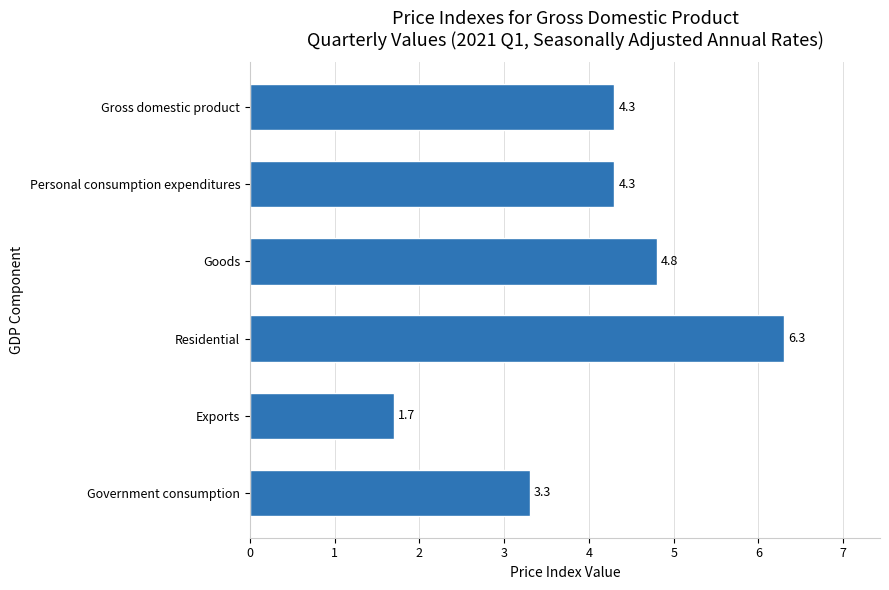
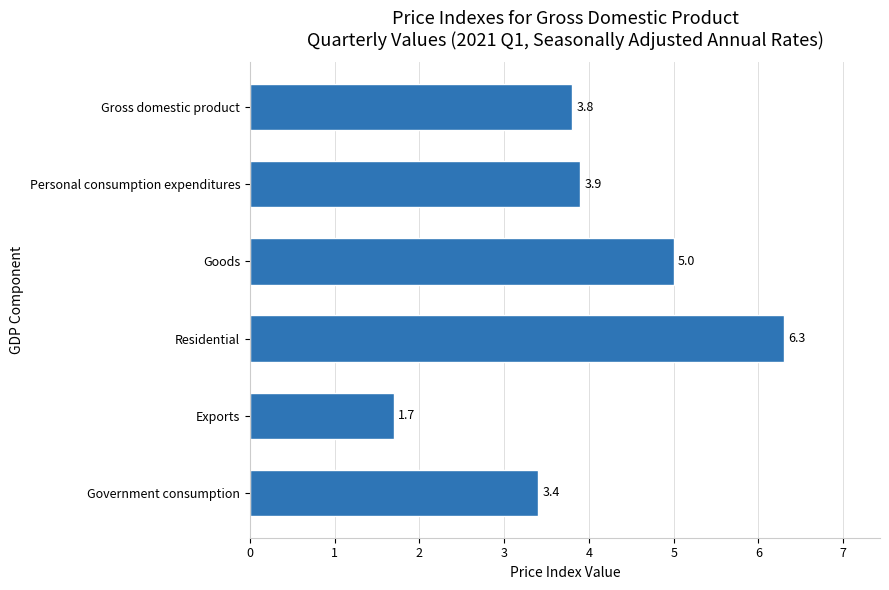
Gross domestic product: 4.3 -> 3.8
Personal consumption expenditures: 4.3 -> 3.9
Goods: 4.8 -> 5.0
Government consumption: 3.3 -> 3.4
